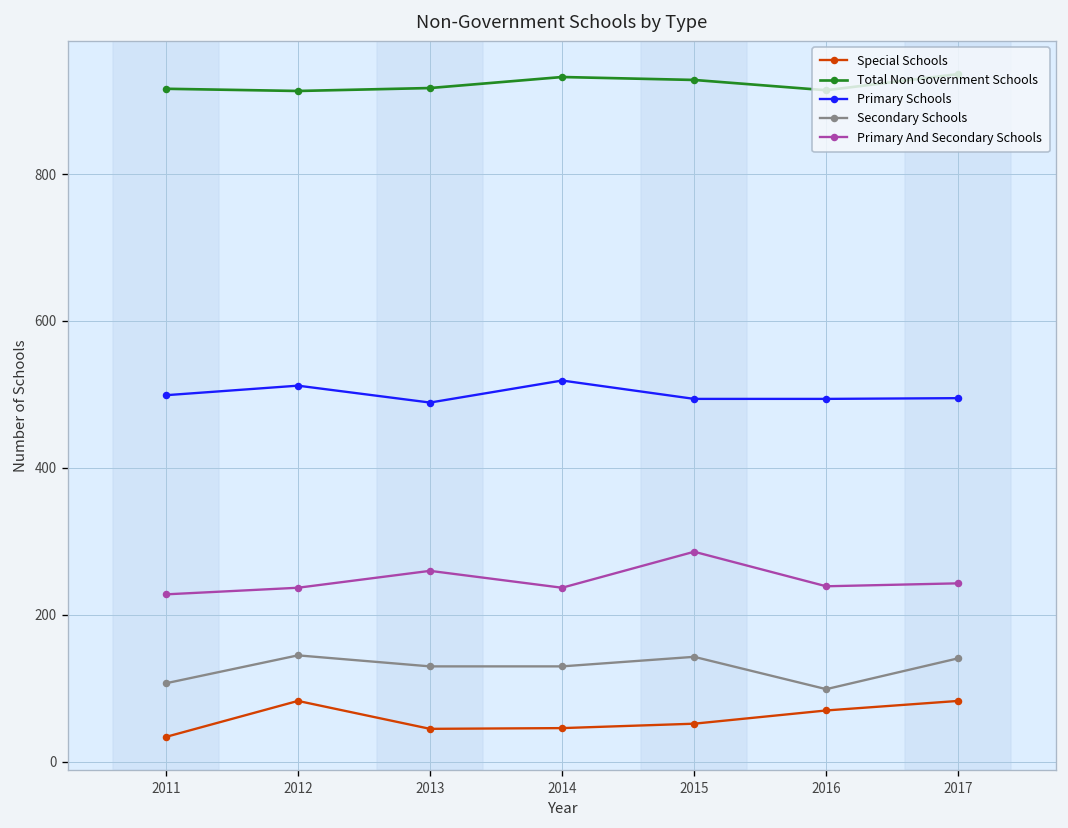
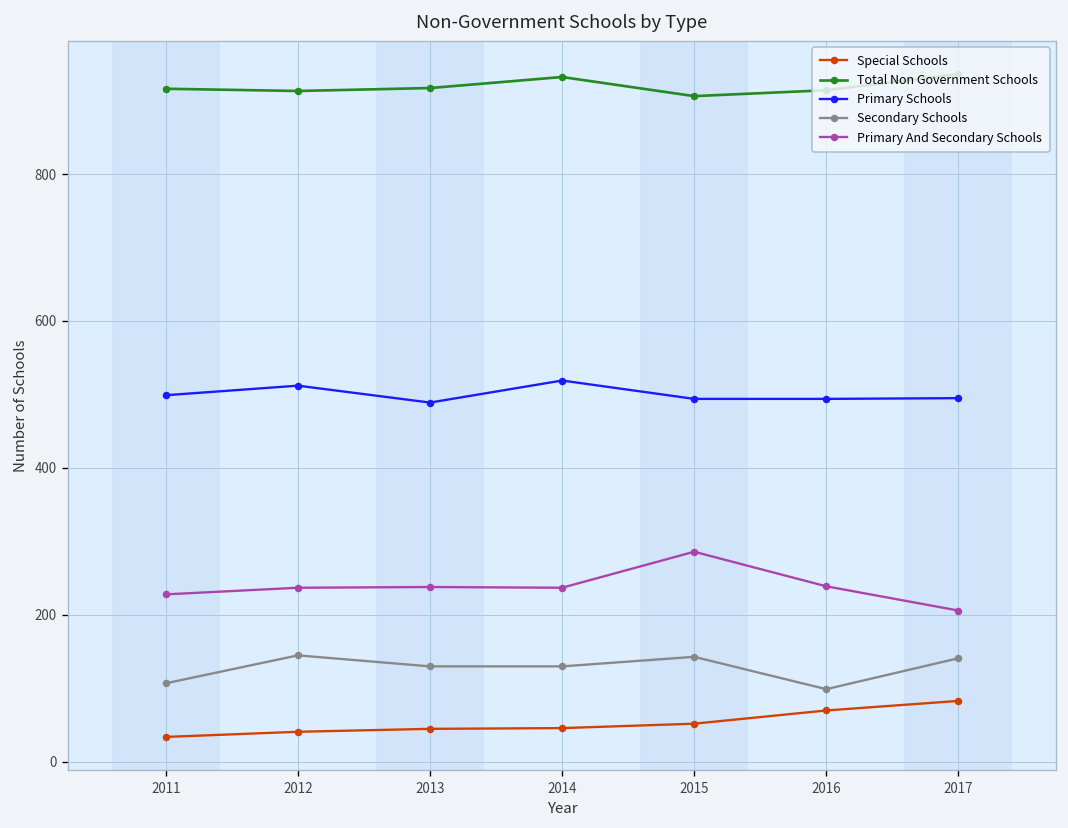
Special Schools, 2012: 80 -> 40
Primary And Secondary Schools, 2013: 260 -> 240
Total Non Government Schools, 2015: 930 -> 910
Primary And Secondary Schools, 2017: 240 -> 210
